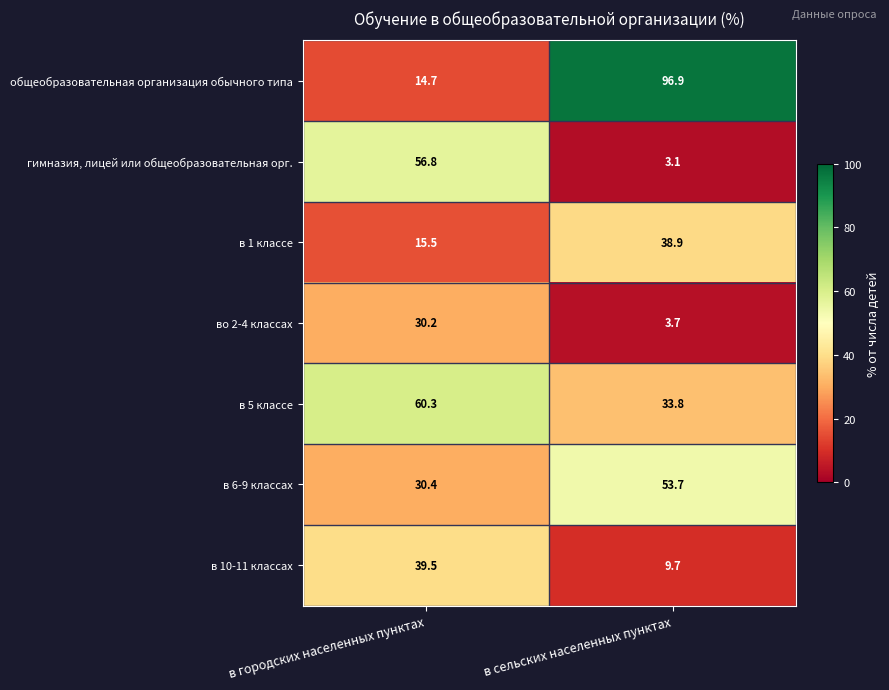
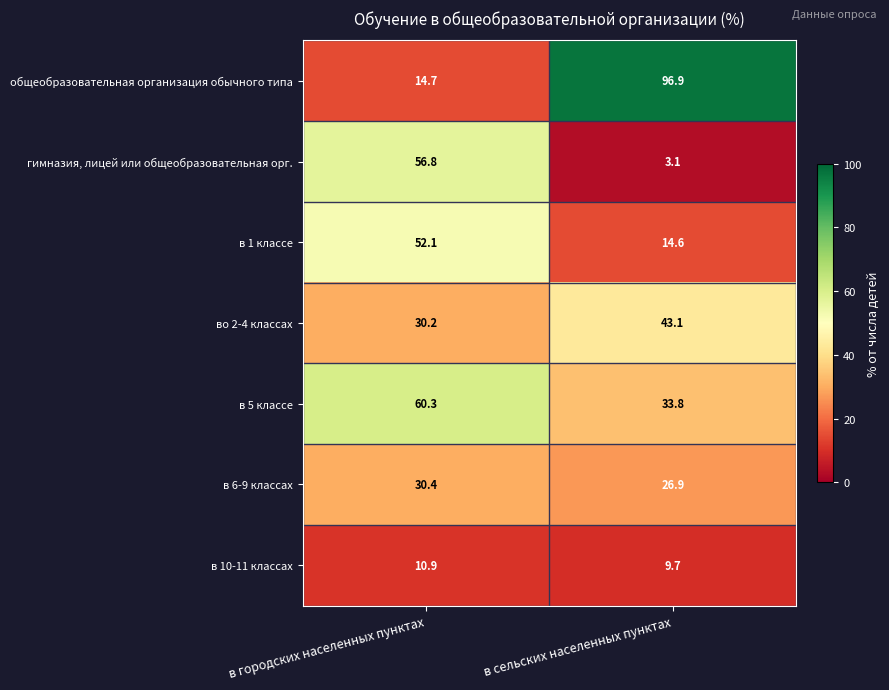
в 1 классе, в городских населенных пунктах: 15.5 -> 52.1
в 1 классе, в сельских населенных пунктах: 38.9 -> 14.6
во 2-4 классах, в сельских населенных пунктах: 3.7 -> 43.1
в 6-9 классах, в сельских населенных пунктах: 53.7 -> 26.9
в 10-11 классах, в городских населенных пунктах: 39.5 -> 10.9
